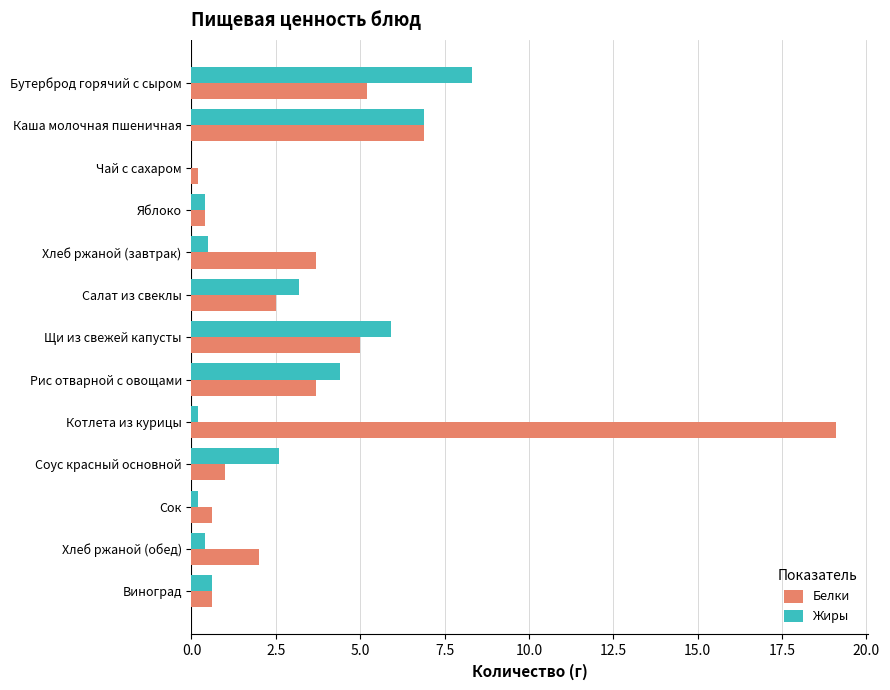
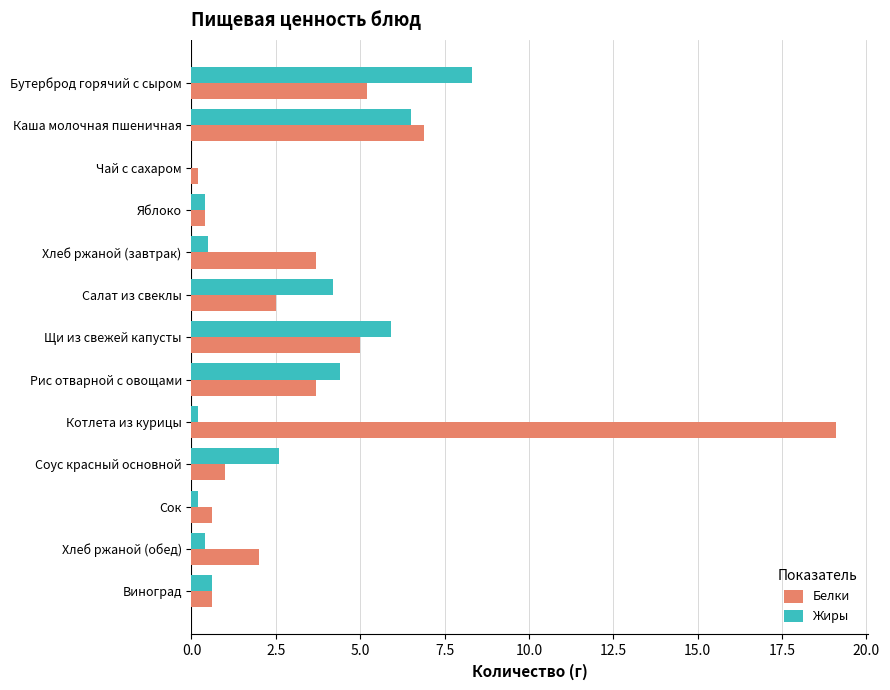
Жиры, Каша молочная пшеничная: 6.9 -> 6.5
Жиры, Салат из свеклы: 3.2 -> 4.2
